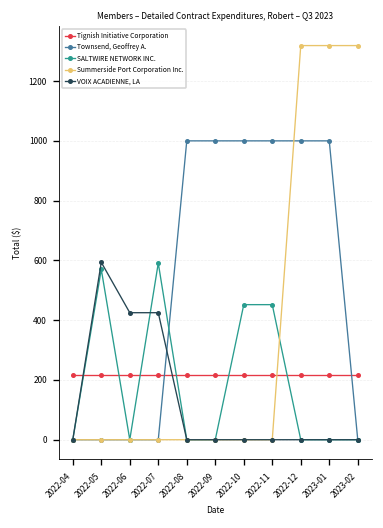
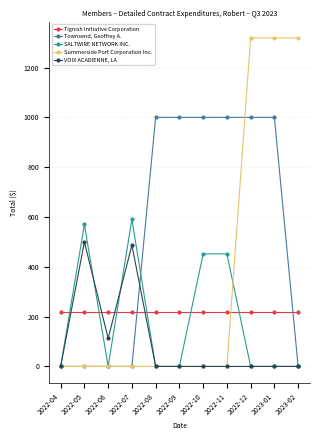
VOIX ACADIENNE, LA, 2022-05: 590 -> 500
VOIX ACADIENNE, LA, 2022-06: 430 -> 110
VOIX ACADIENNE, LA, 2022-07: 430 -> 490
